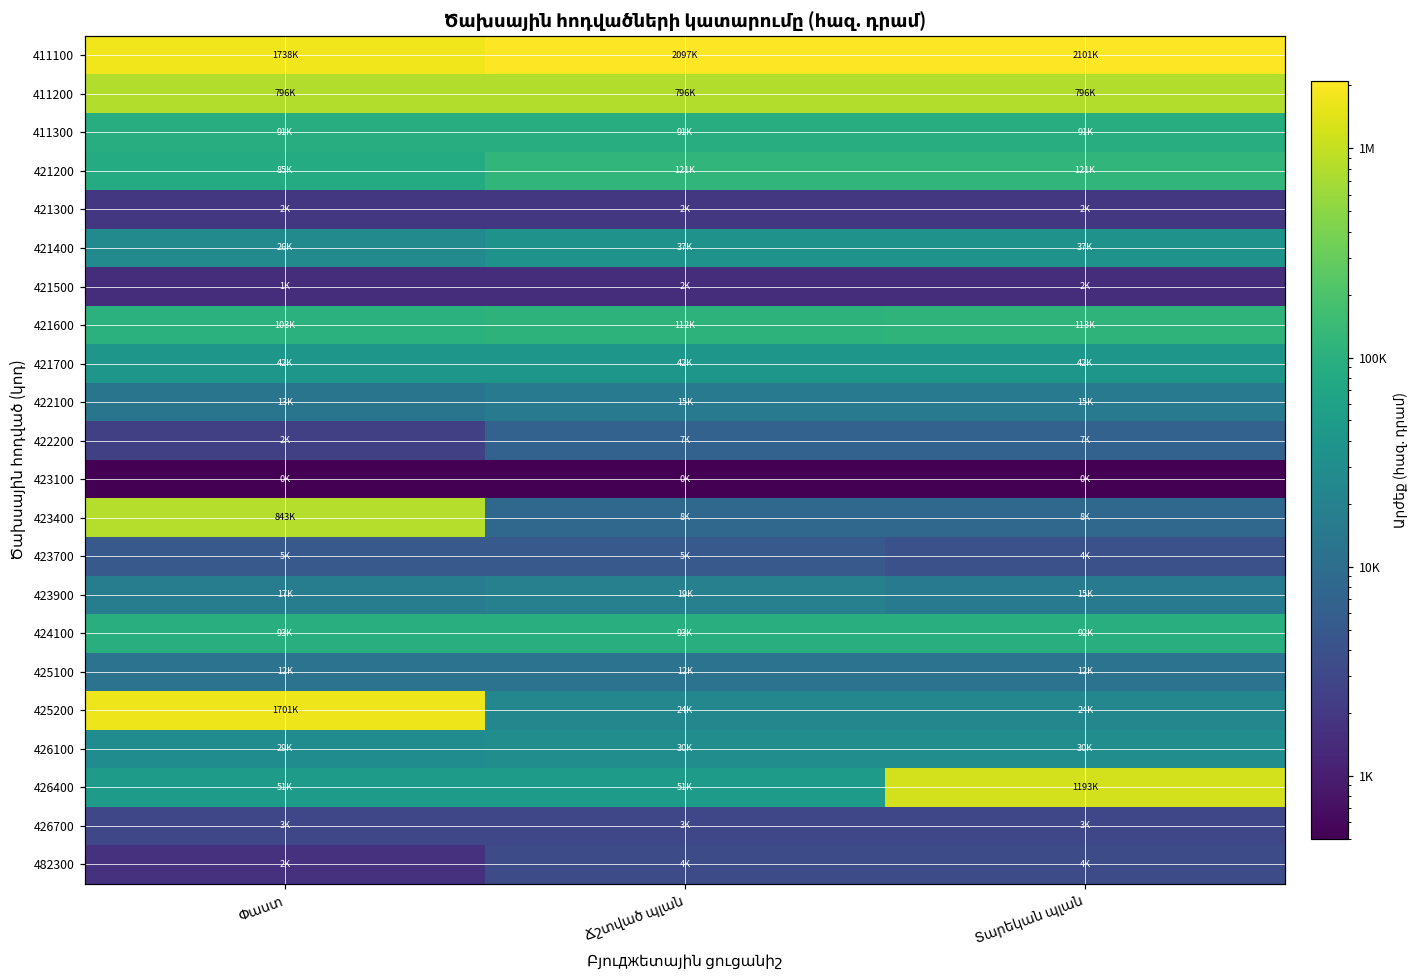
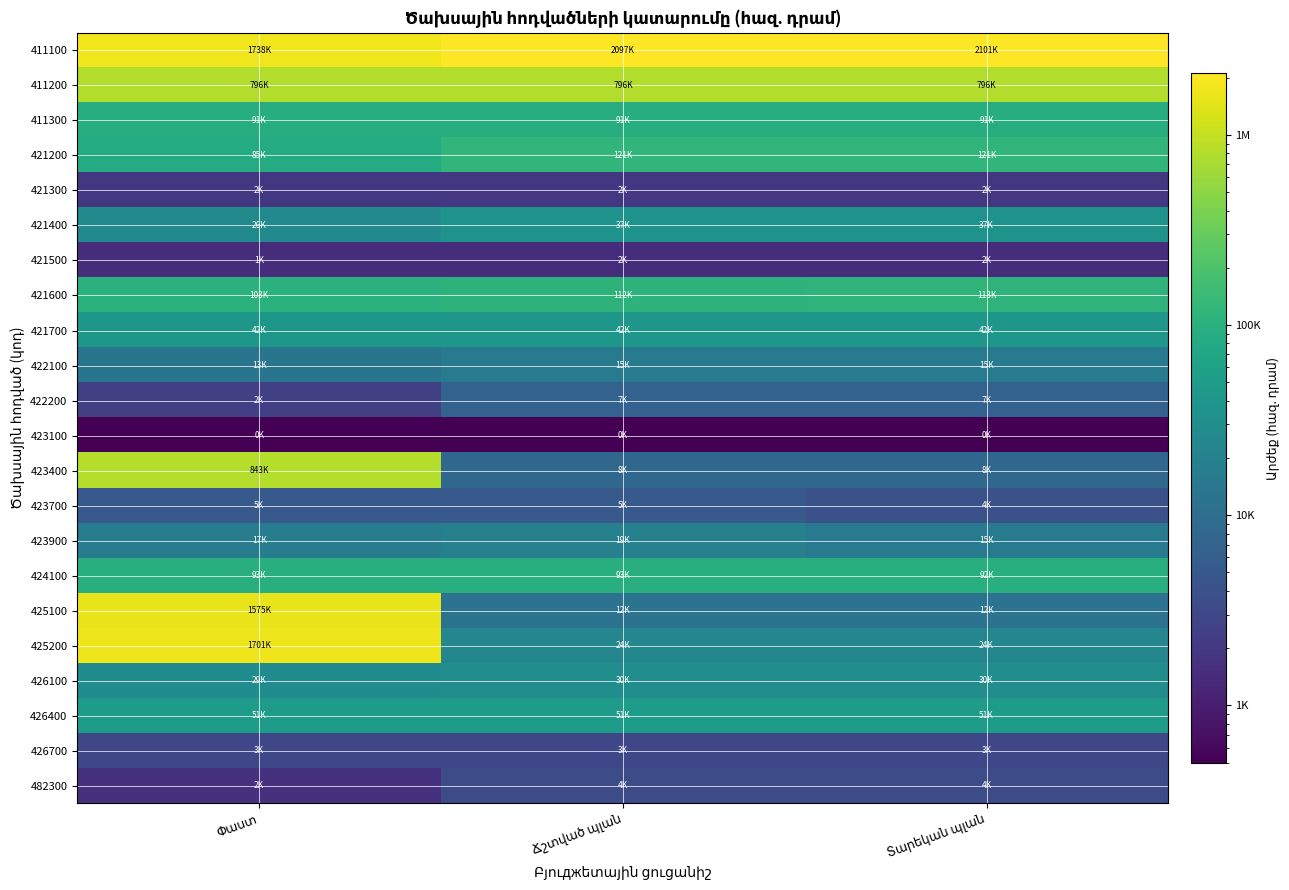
425100, Փաստ: 12K -> 1575K
426400, Տարեկան պլան: 1193K -> 51K
